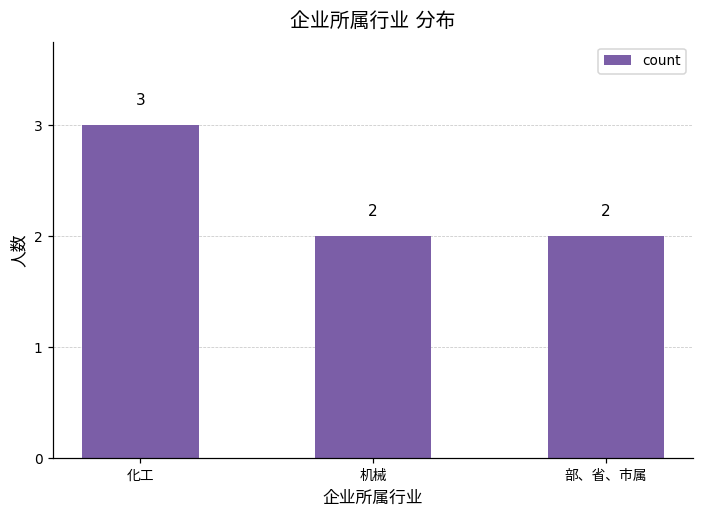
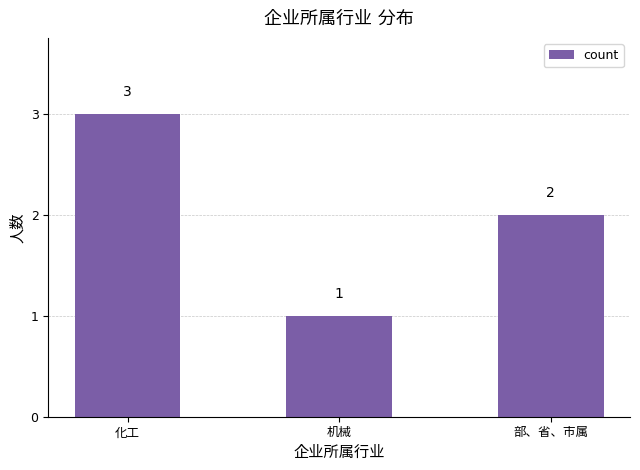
机械: 2 -> 1
